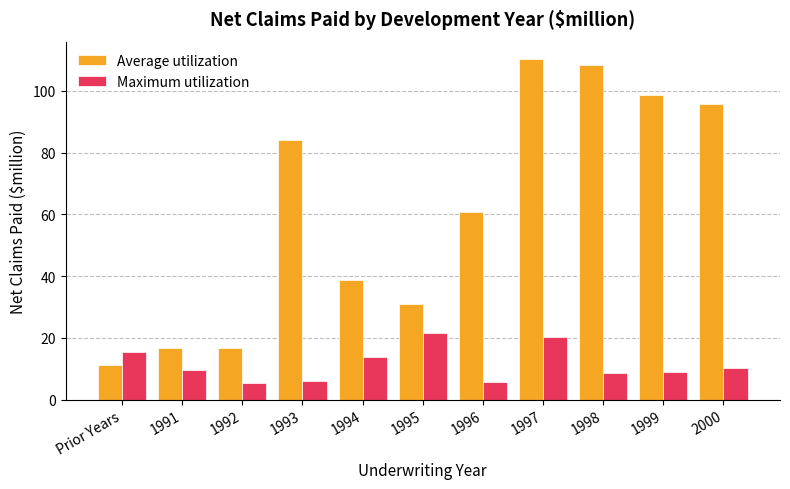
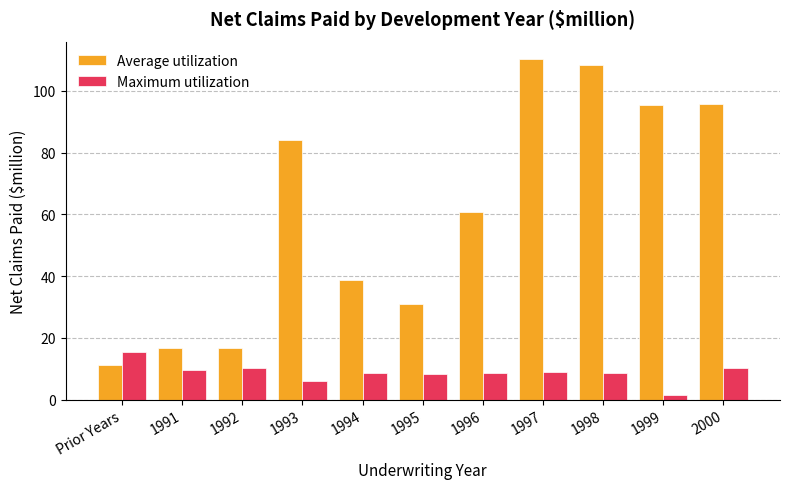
Maximum utilization, 1992: 6 -> 10
Maximum utilization, 1994: 14 -> 9
Maximum utilization, 1995: 22 -> 8
Maximum utilization, 1996: 6 -> 9
Maximum utilization, 1997: 20 -> 9
Average utilization, 1999: 99 -> 96
Maximum utilization, 1999: 9 -> 2
